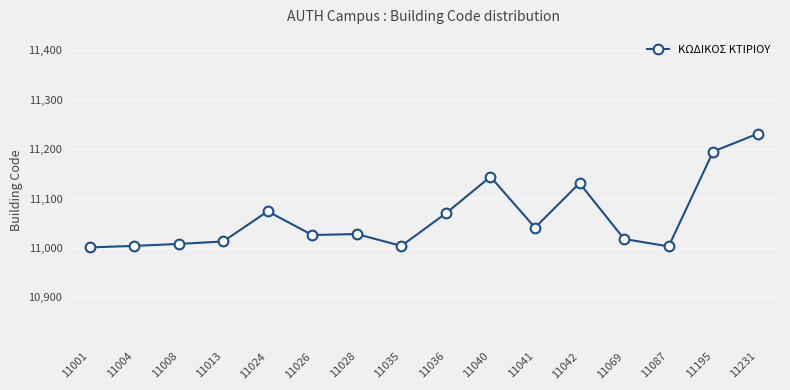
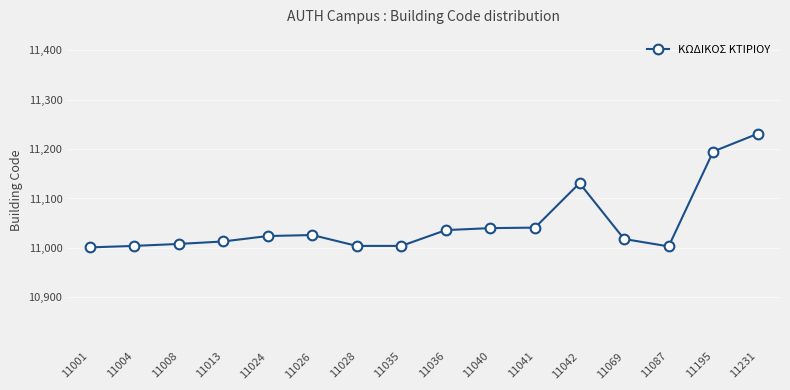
11024: 11,070 -> 11,020
11028: 11,030 -> 11,000
11036: 11,070 -> 11,040
11040: 11,140 -> 11,040
